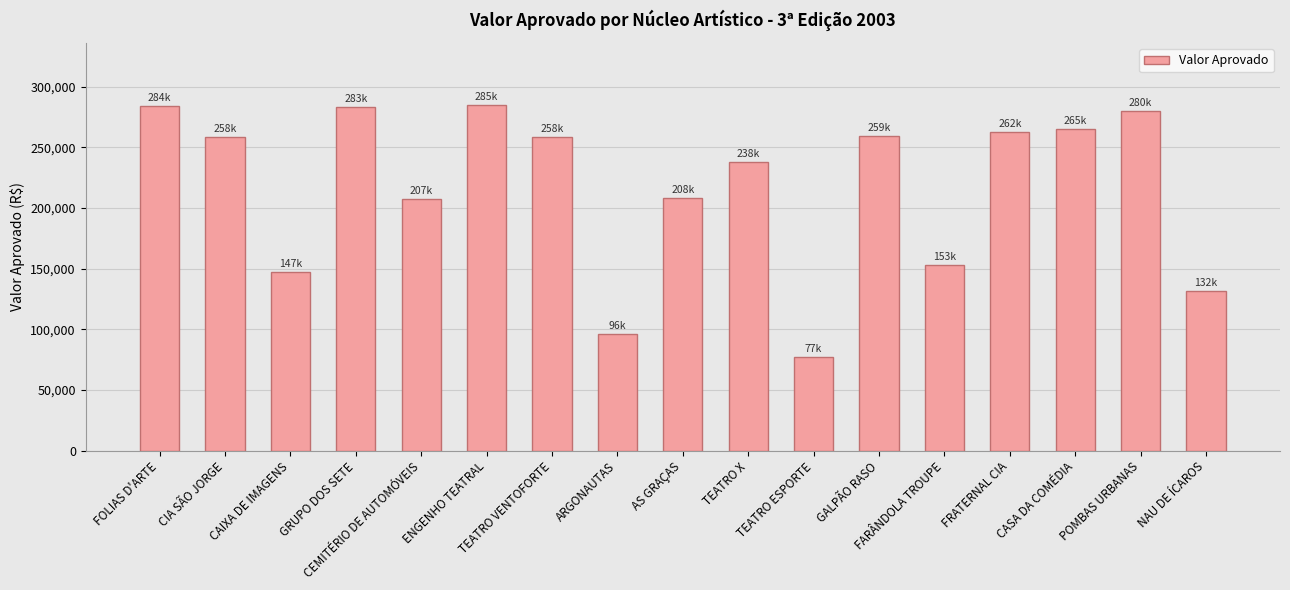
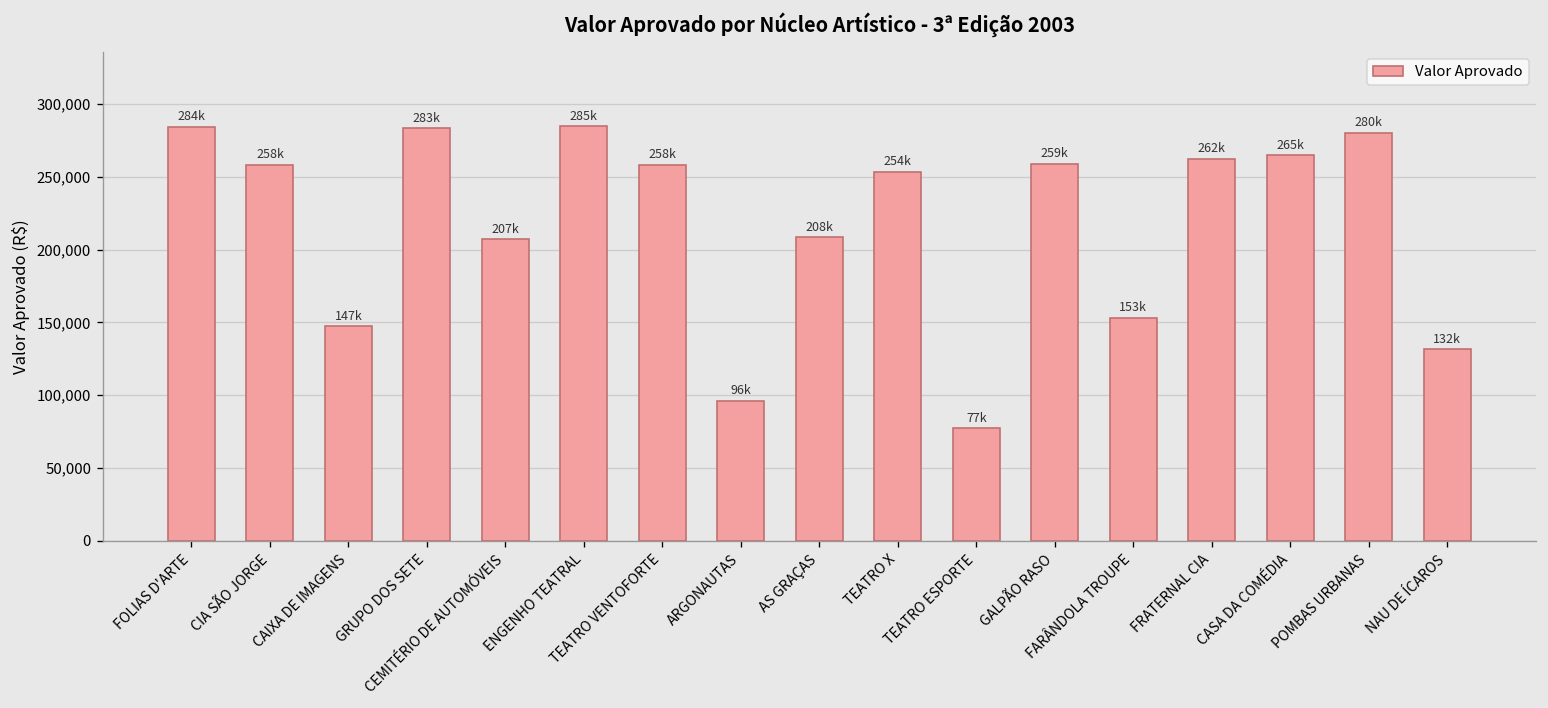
TEATRO X: 238k -> 254k
